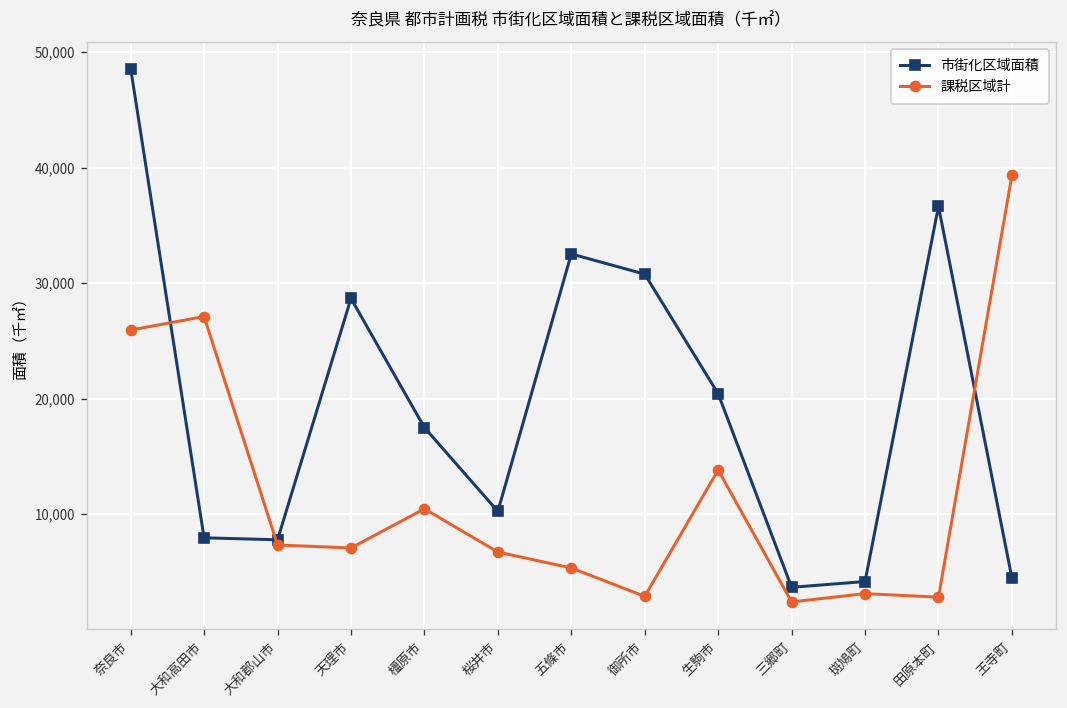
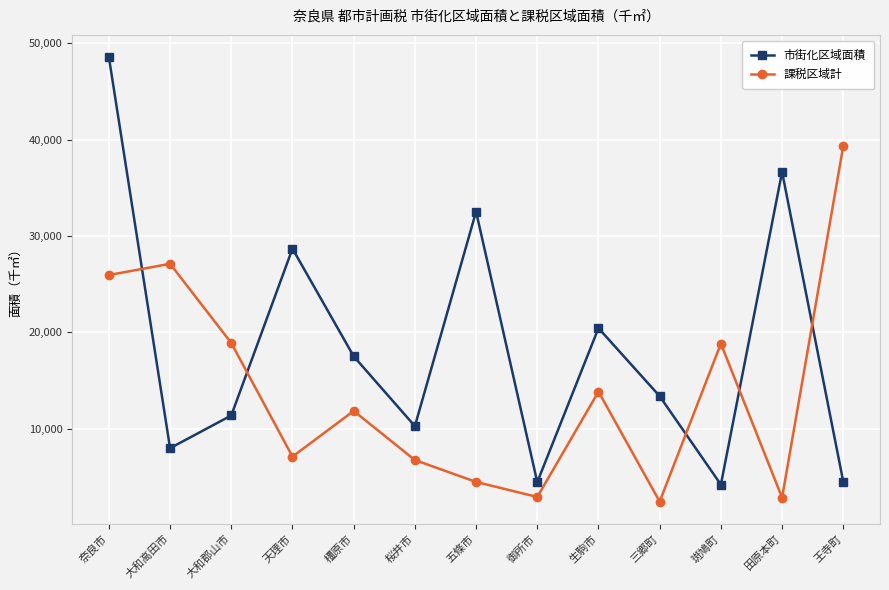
市街化区域面積, 大和郡山市: 8,000 -> 11,000
課税区域計, 大和郡山市: 7,000 -> 19,000
課税区域計, 橿原市: 10,000 -> 12,000
課税区域計, 五條市: 5,000 -> 4,000
市街化区域面積, 御所市: 31,000 -> 4,000
市街化区域面積, 三郷町: 4,000 -> 13,000
課税区域計, 斑鳩町: 3,000 -> 19,000
